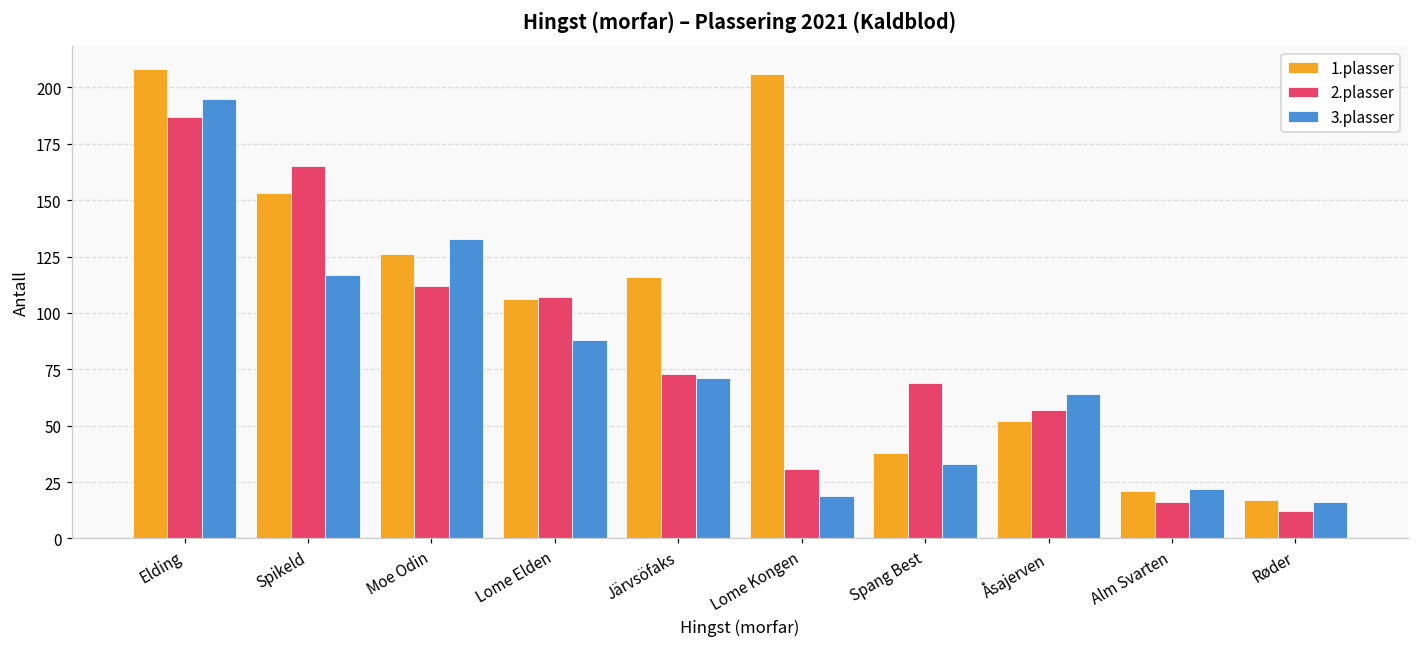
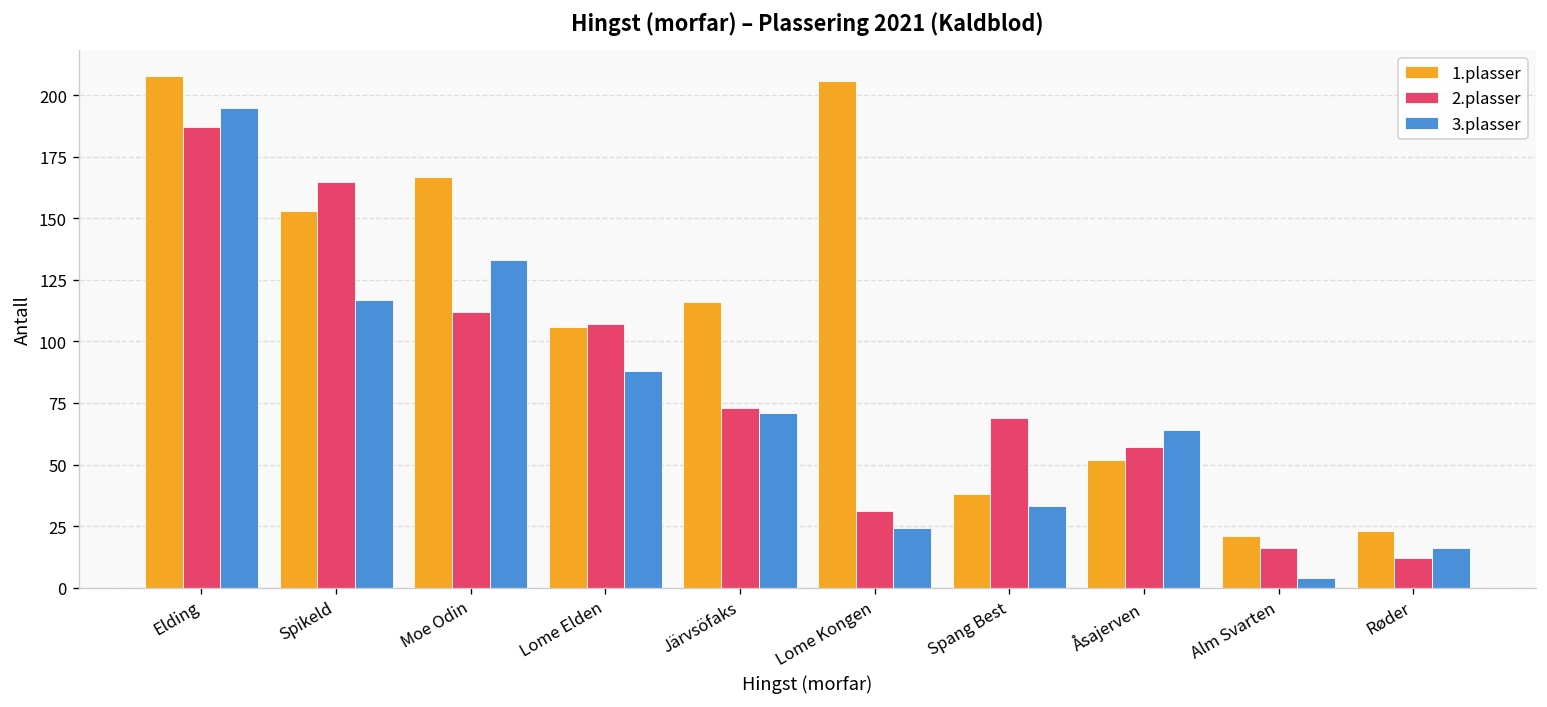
1.plasser, Moe Odin: 126 -> 167
3.plasser, Lome Kongen: 19 -> 24
3.plasser, Alm Svarten: 22 -> 4
1.plasser, Røder: 17 -> 23
